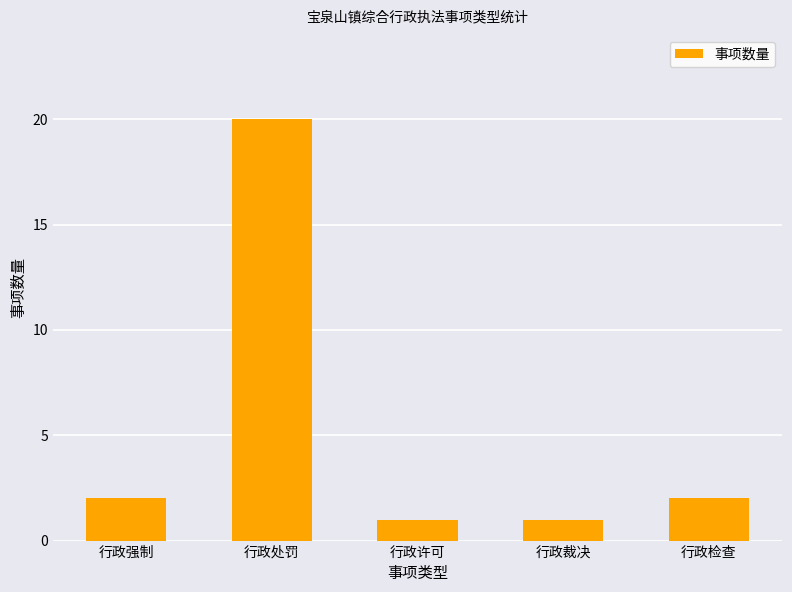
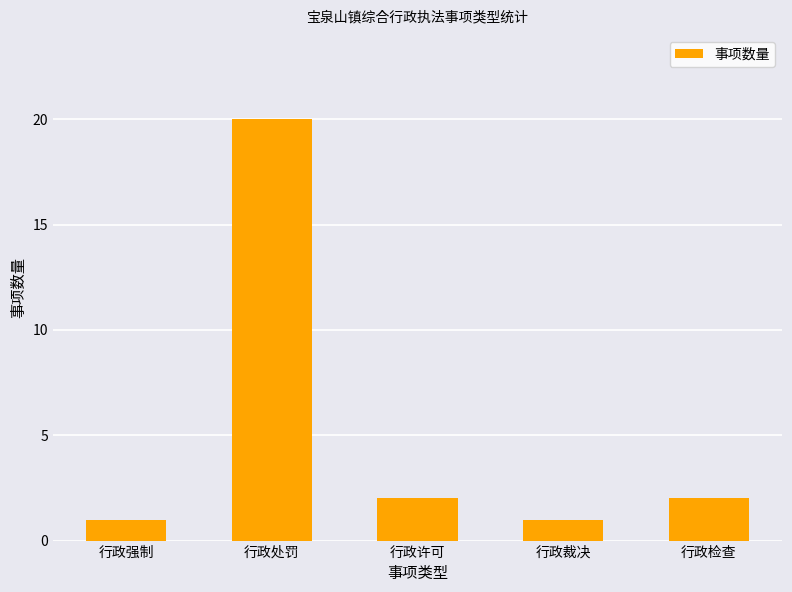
行政强制: 2 -> 1
行政许可: 1 -> 2
